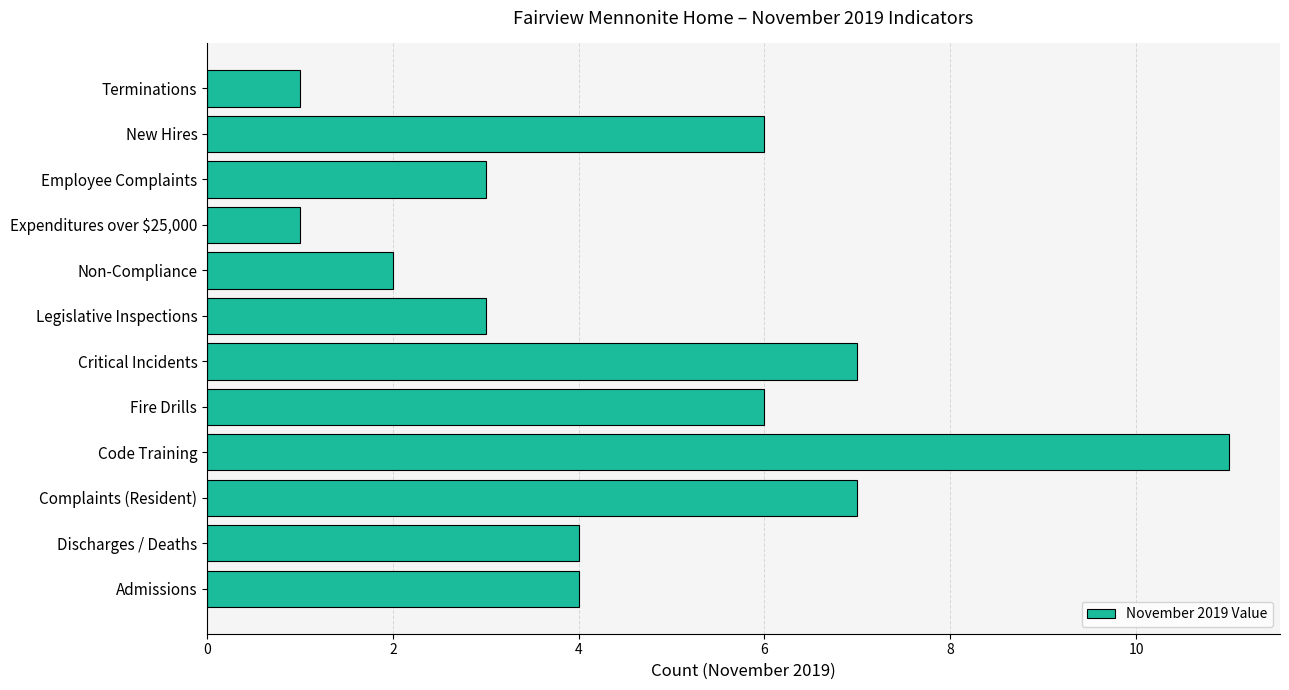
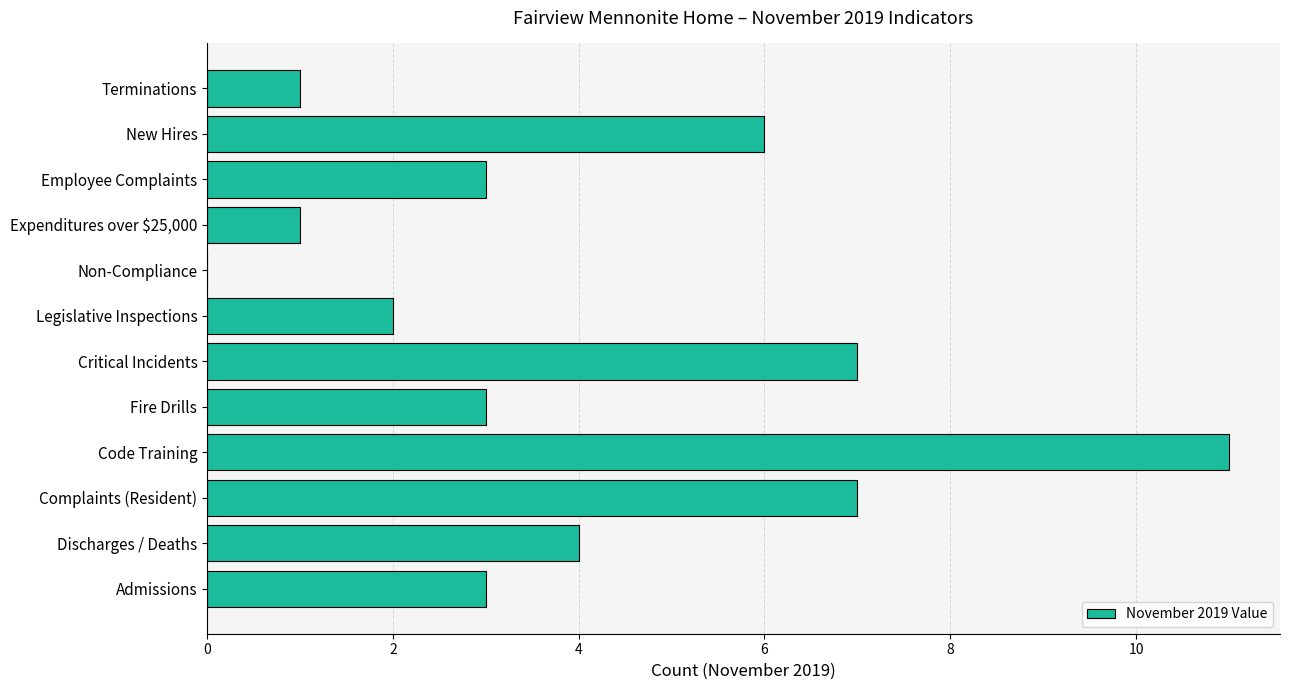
Non-Compliance: 2 -> 0
Legislative Inspections: 3 -> 2
Fire Drills: 6 -> 3
Admissions: 4 -> 3
